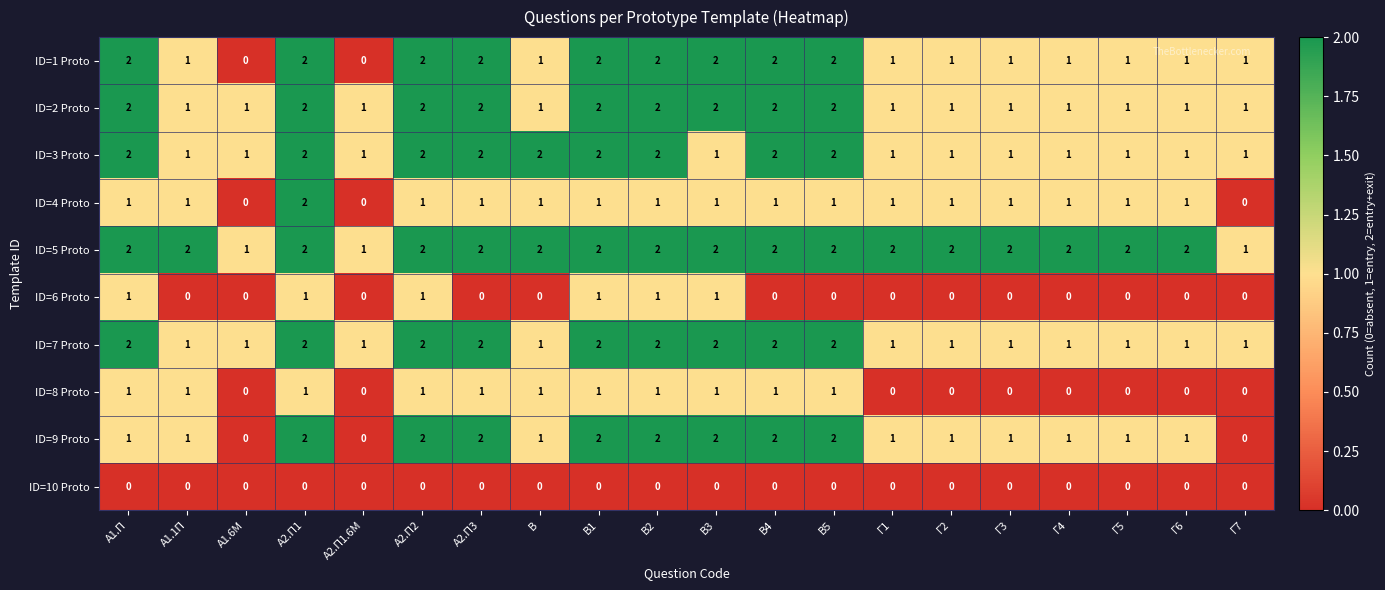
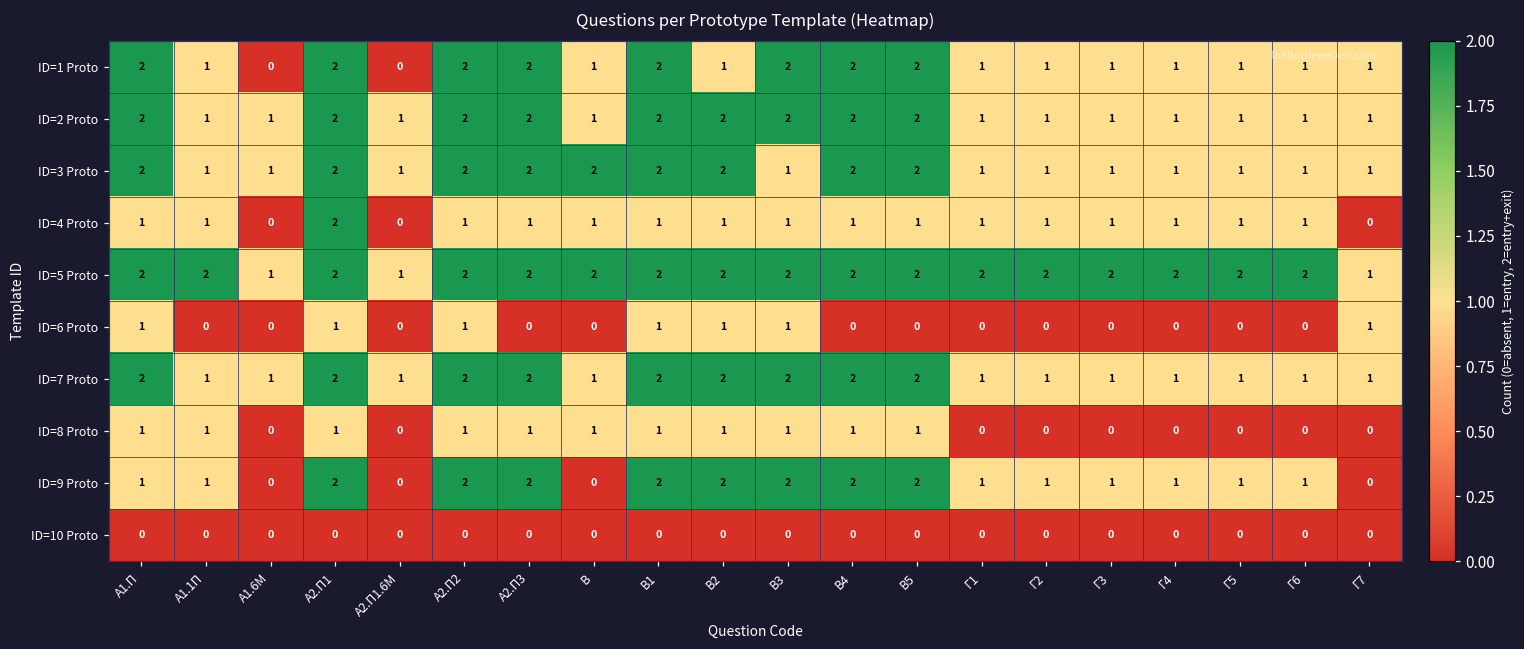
ID=1 Proto, Β2: 2 -> 1
ID=6 Proto, Γ7: 0 -> 1
ID=9 Proto, Β: 1 -> 0
